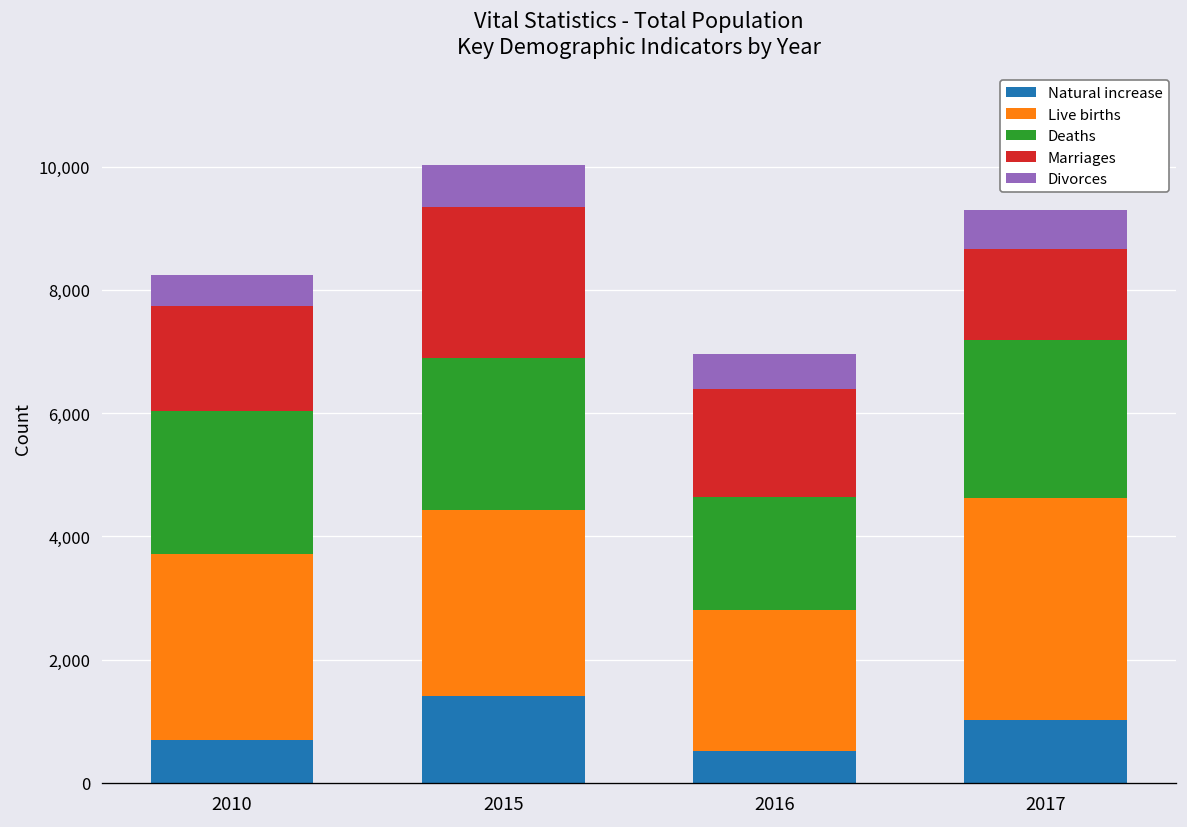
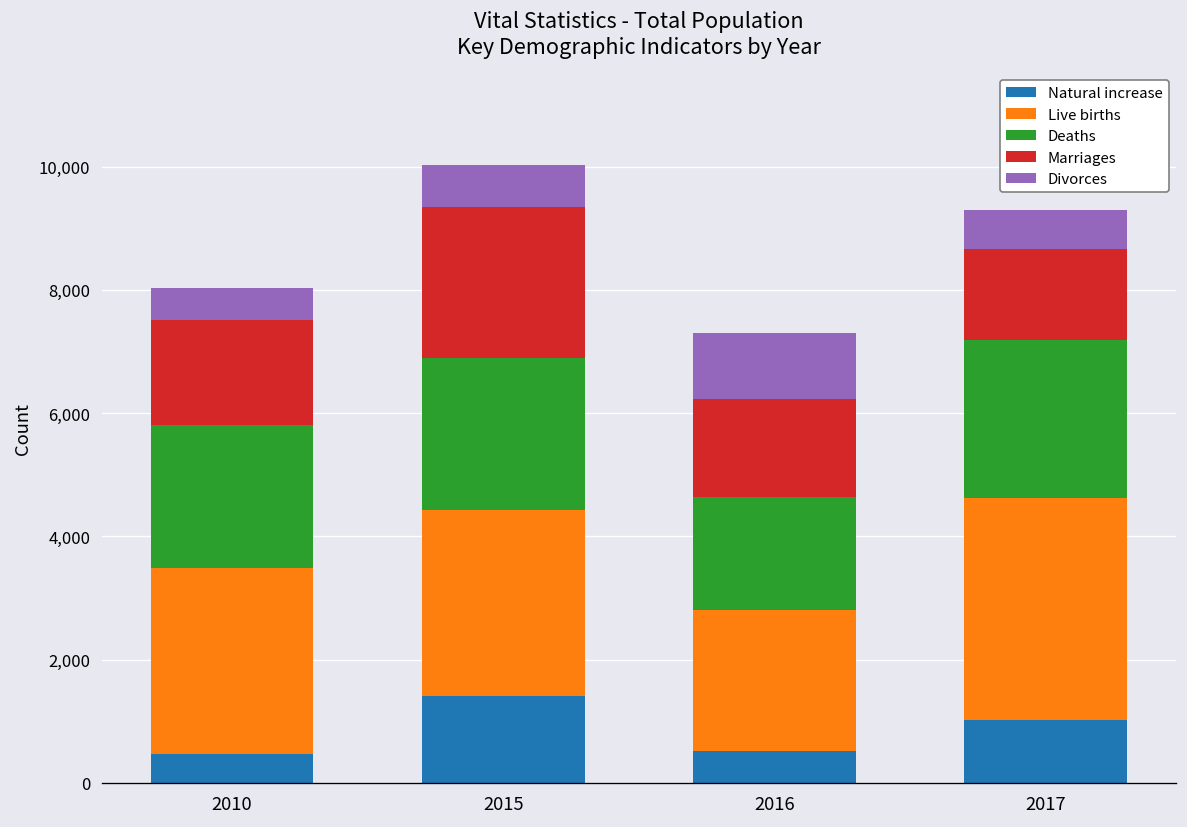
Natural increase, 2010: 700 -> 500
Marriages, 2016: 1,800 -> 1,600
Divorces, 2016: 600 -> 1,100
